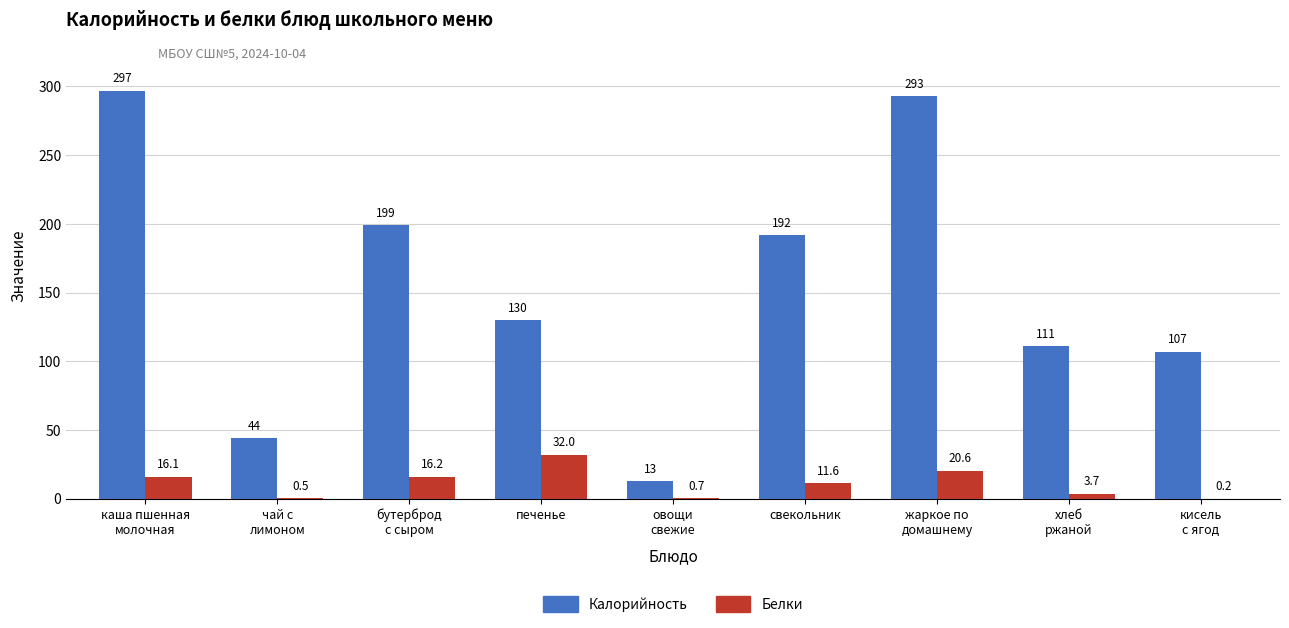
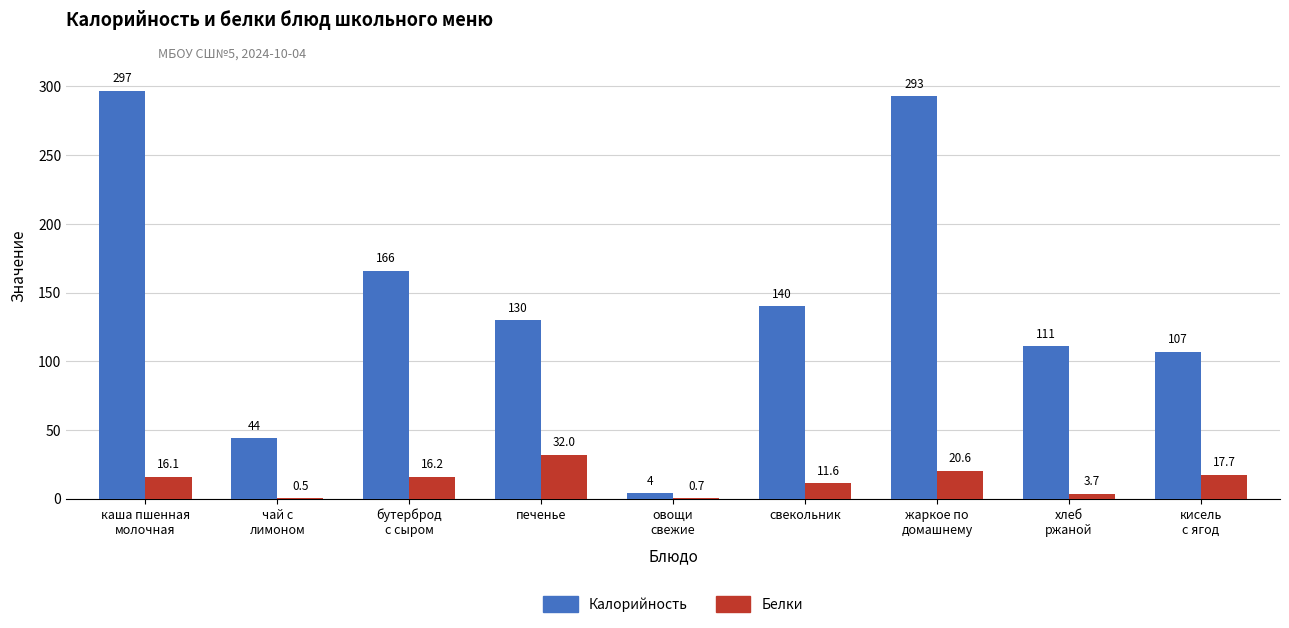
Калорийность, бутерброд с сыром: 199 -> 166
Калорийность, овощи свежие: 13 -> 4
Калорийность, свекольник: 192 -> 140
Белки, кисель с ягод: 0.2 -> 17.7
